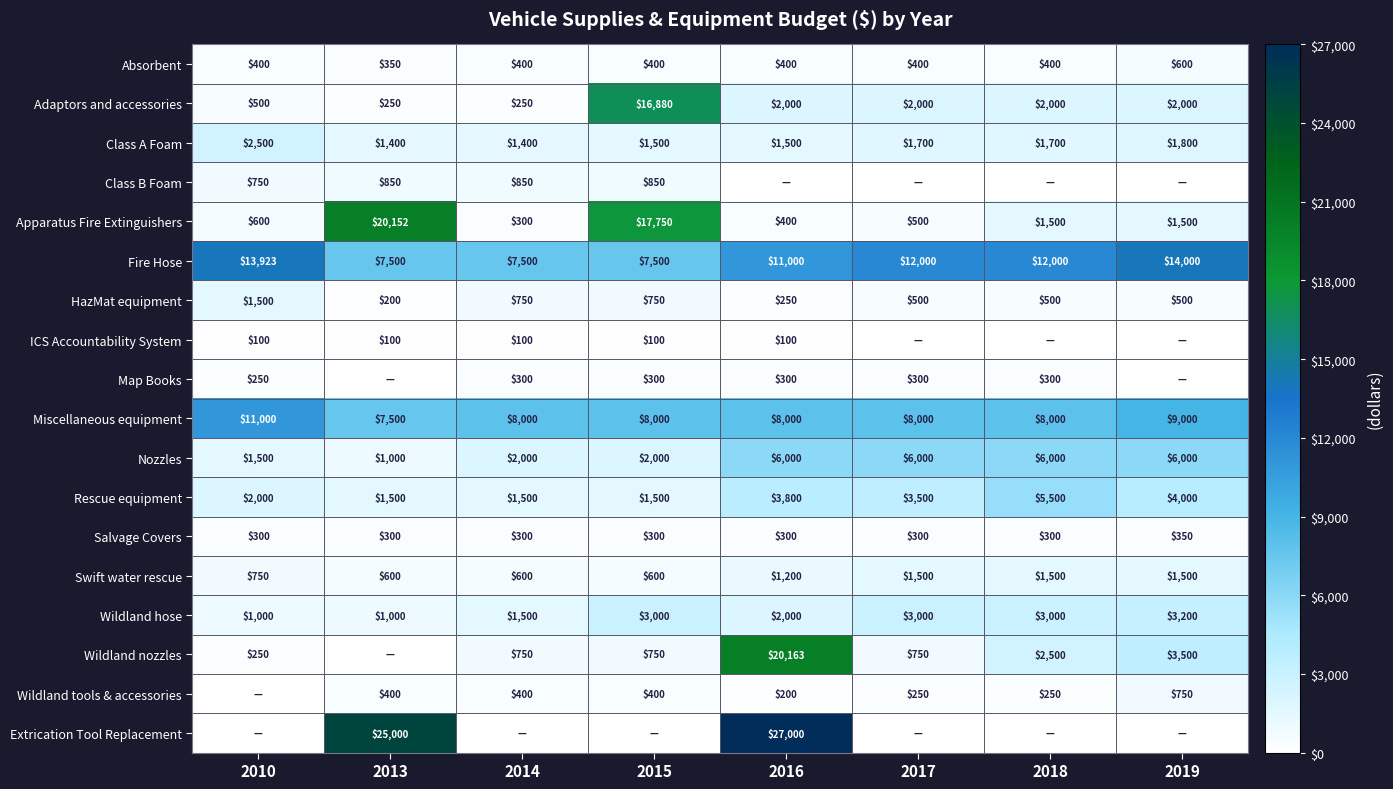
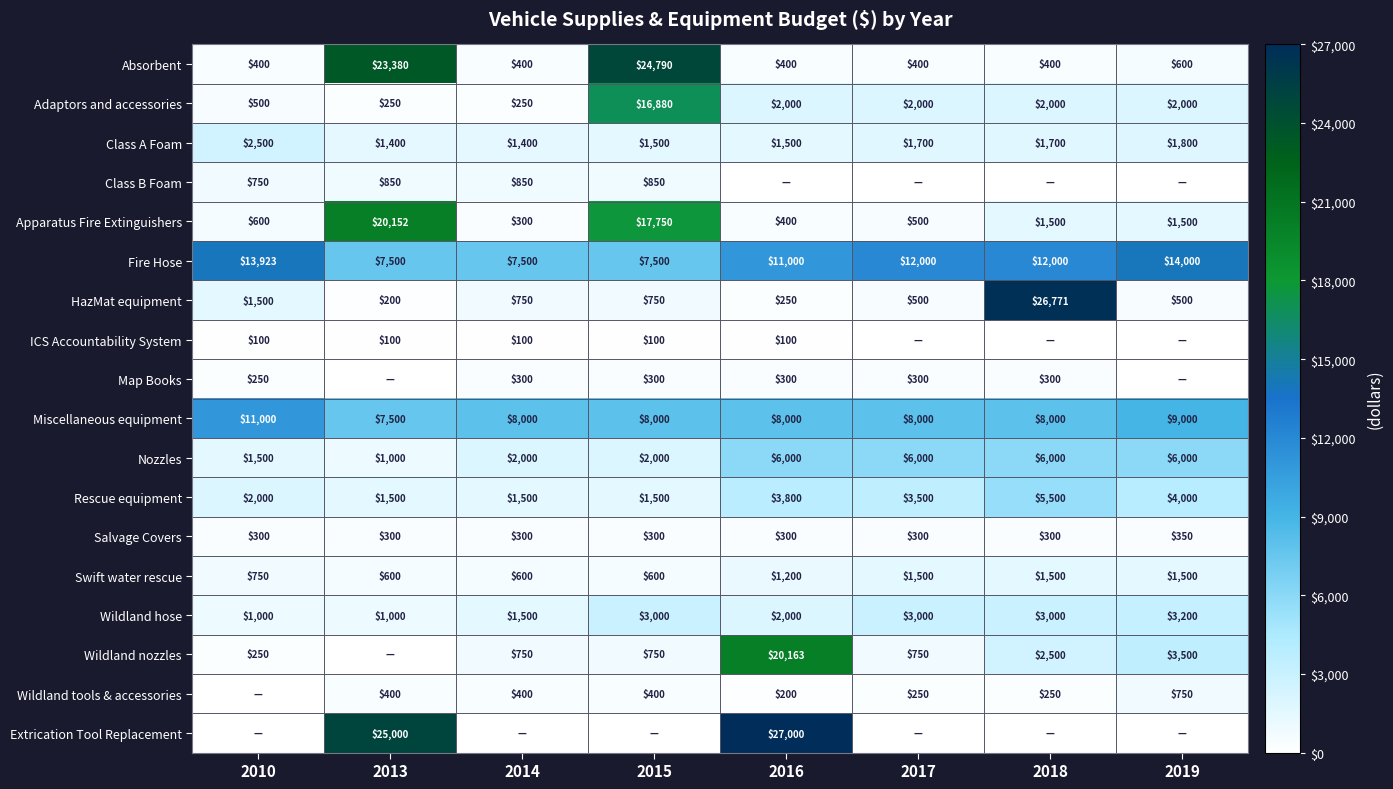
Absorbent, 2013: $350 -> $23,380
Absorbent, 2015: $400 -> $24,790
HazMat equipment, 2018: $500 -> $26,771
